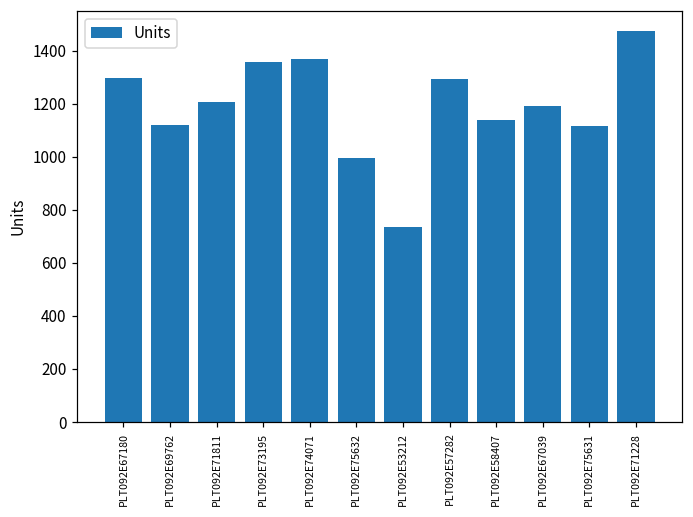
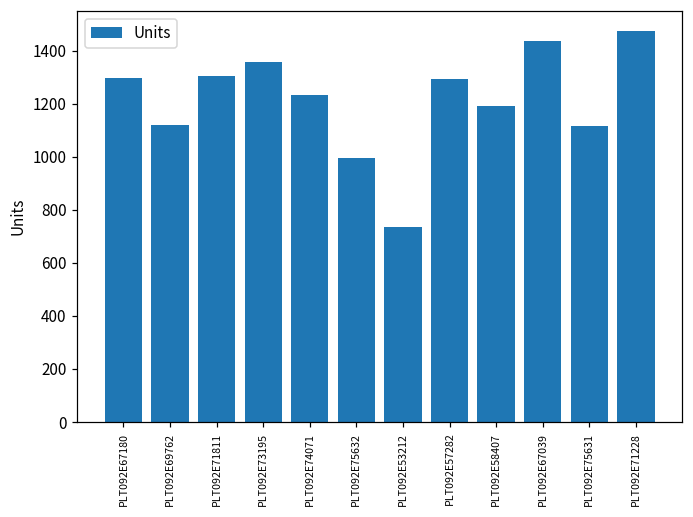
PLT092E71811: 1210 -> 1310
PLT092E74071: 1370 -> 1230
PLT092E58407: 1140 -> 1190
PLT092E67039: 1190 -> 1440
